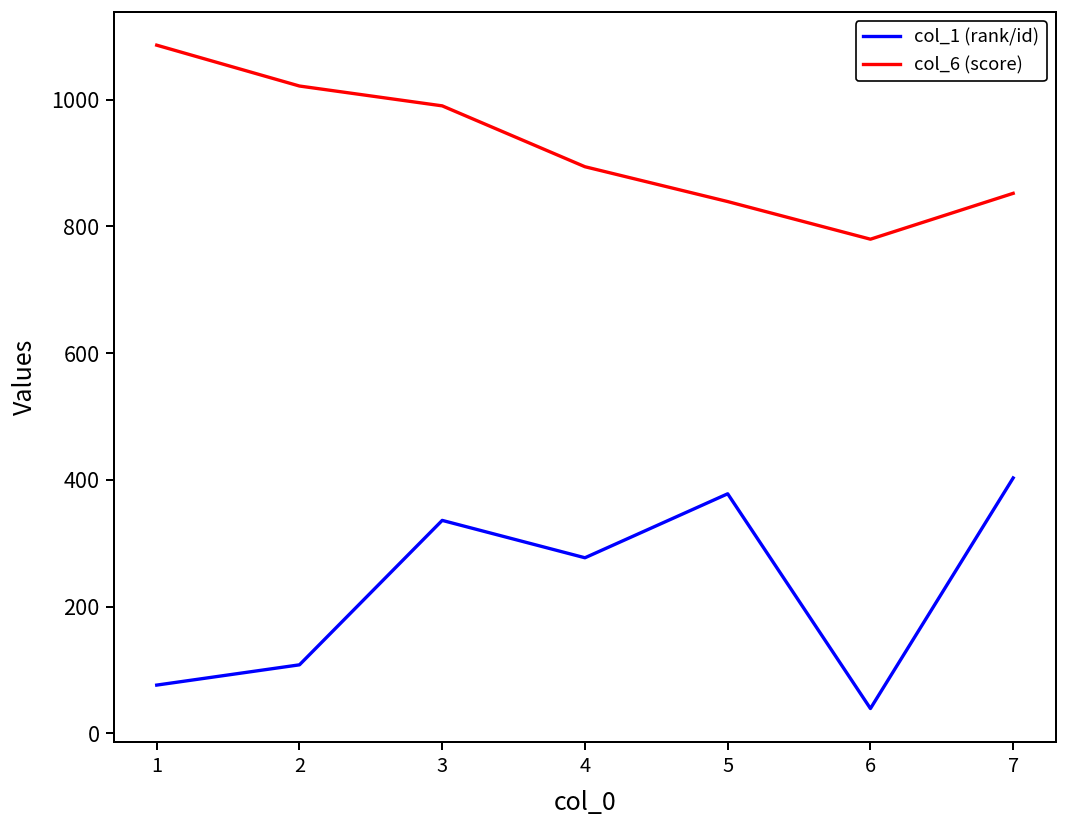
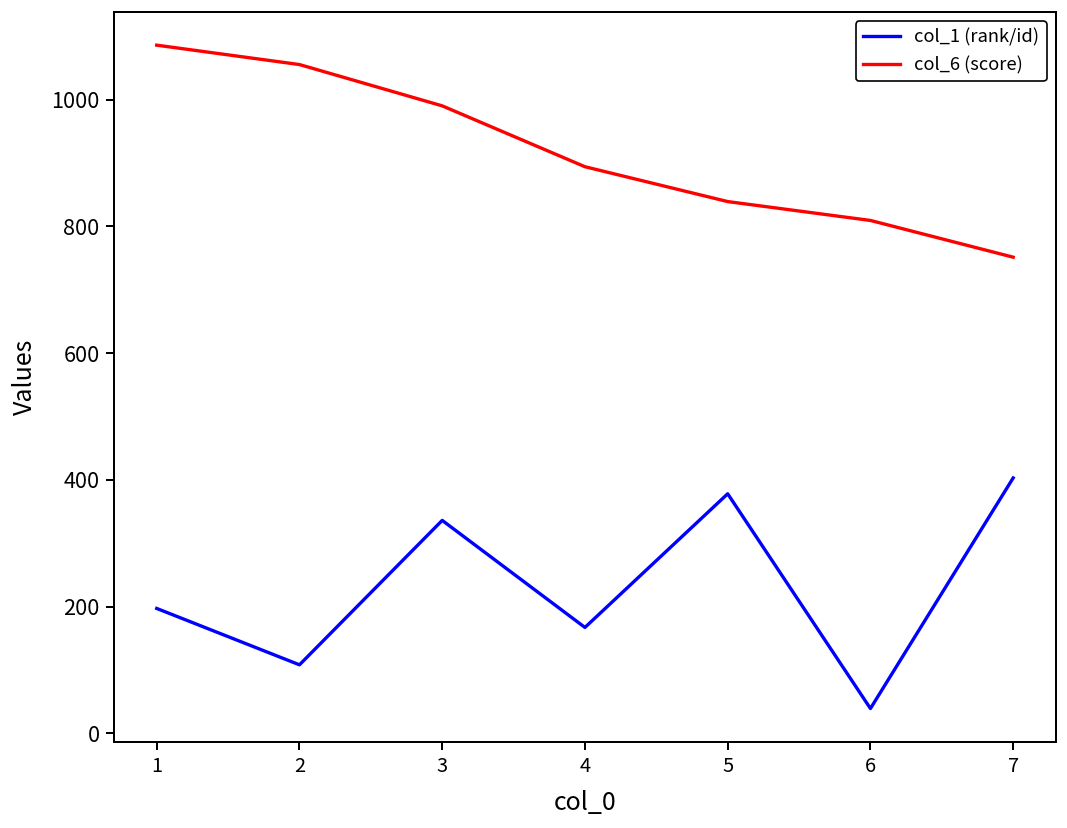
col_1 (rank/id), 1: 80 -> 200
col_6 (score), 2: 1020 -> 1060
col_1 (rank/id), 4: 280 -> 170
col_6 (score), 6: 780 -> 810
col_6 (score), 7: 850 -> 750
